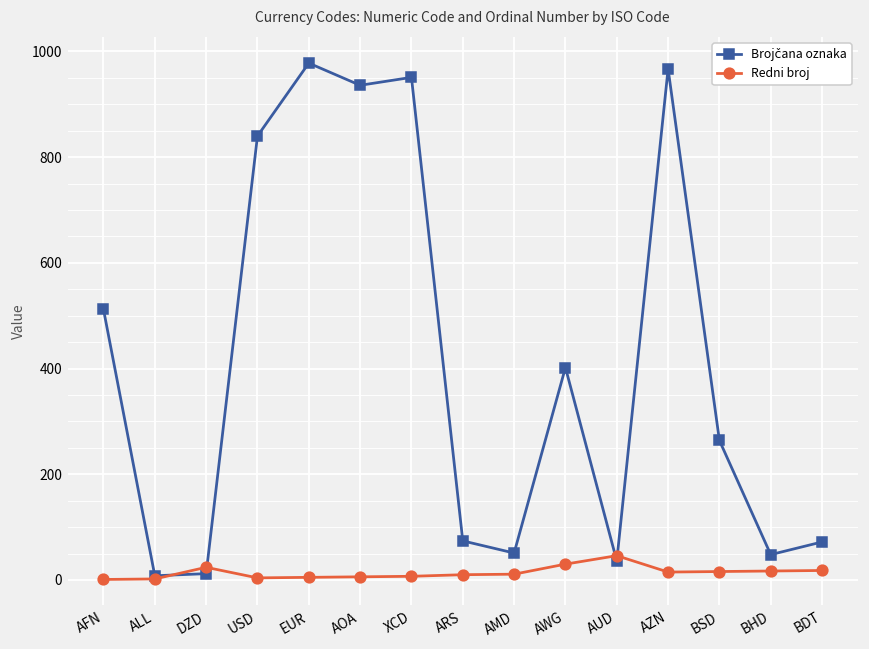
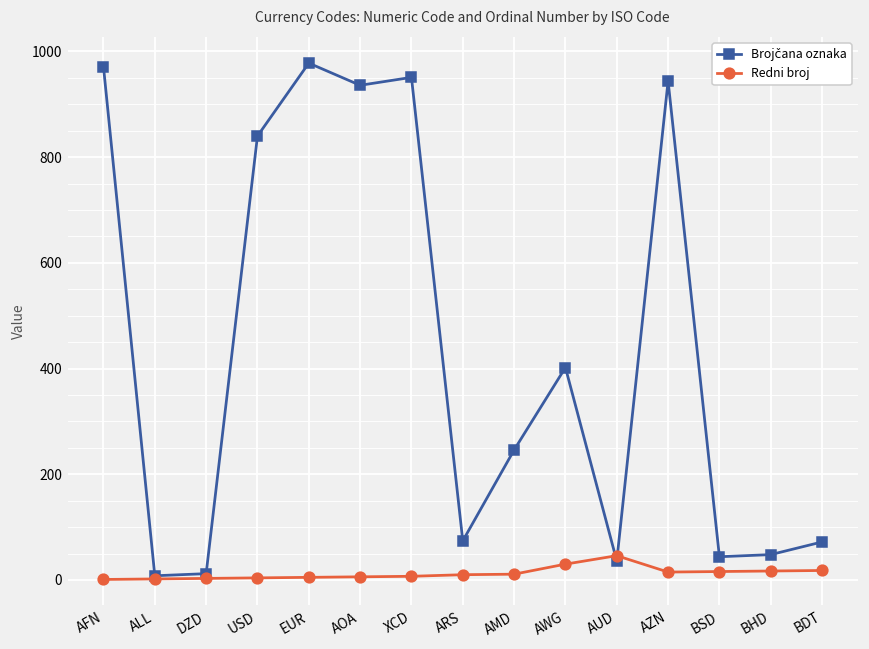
Brojčana oznaka, AFN: 510 -> 970
Redni broj, DZD: 20 -> 0
Brojčana oznaka, AMD: 50 -> 250
Brojčana oznaka, AZN: 970 -> 940
Brojčana oznaka, BSD: 260 -> 40
